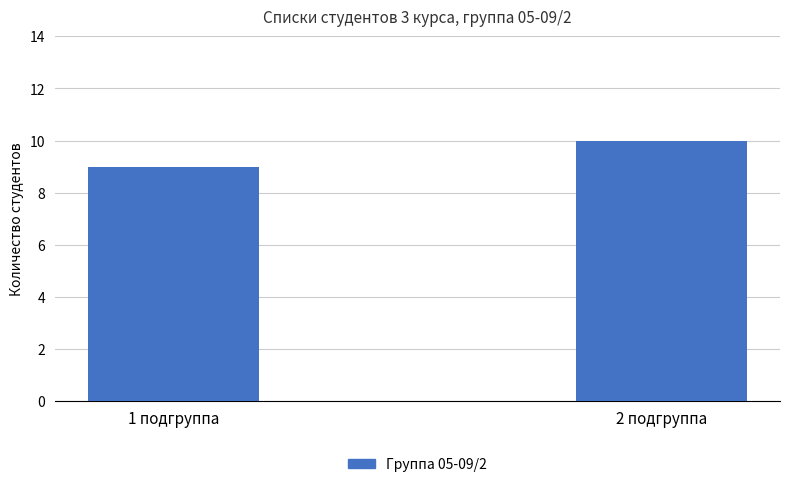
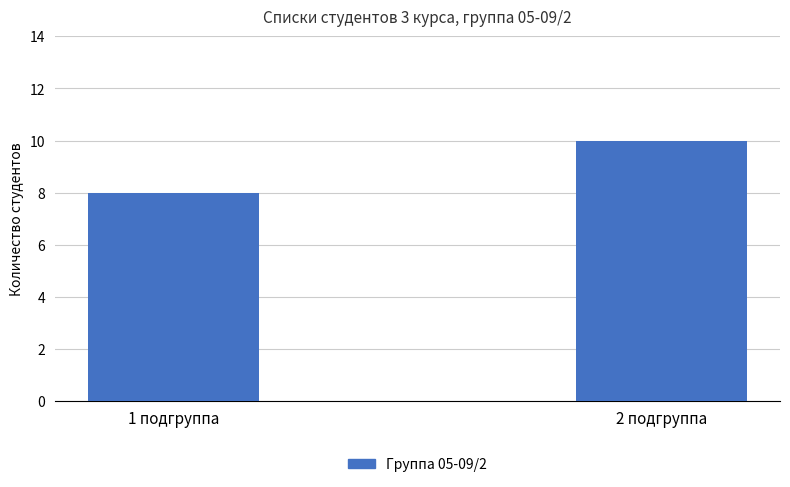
1 подгруппа: 9 -> 8
